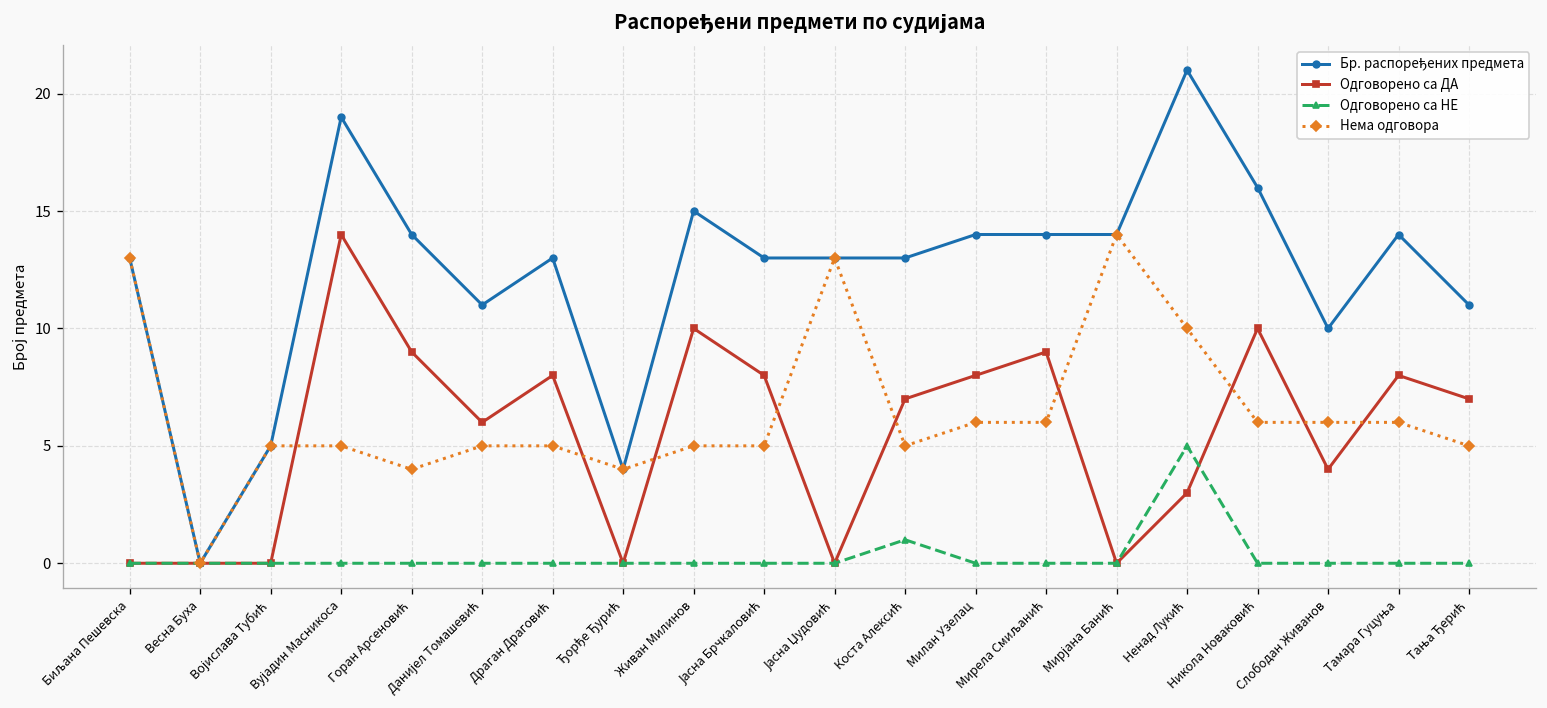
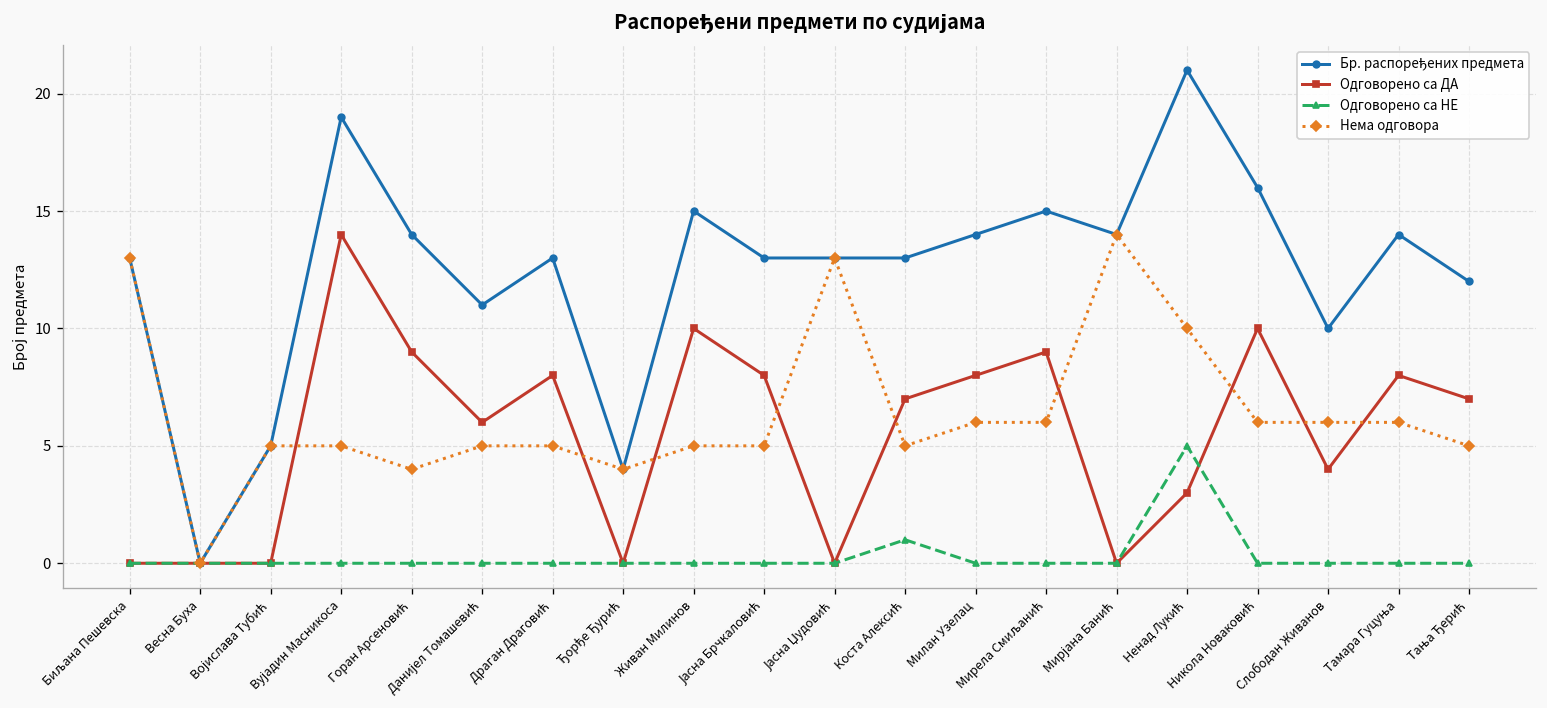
Бр. распоређених предмета, Мирела Смиљанић: 14 -> 15
Бр. распоређених предмета, Тања Ђерић: 11 -> 12
